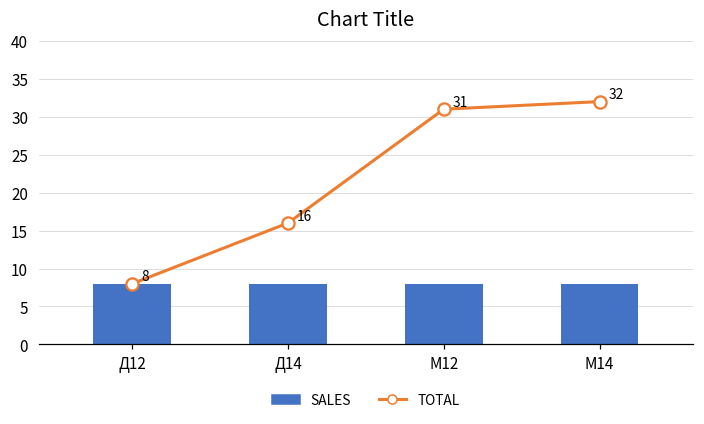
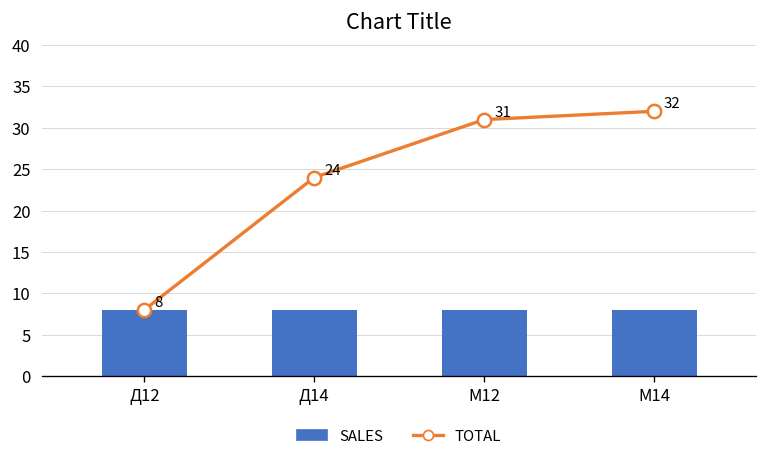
TOTAL, Д14: 16 -> 24
